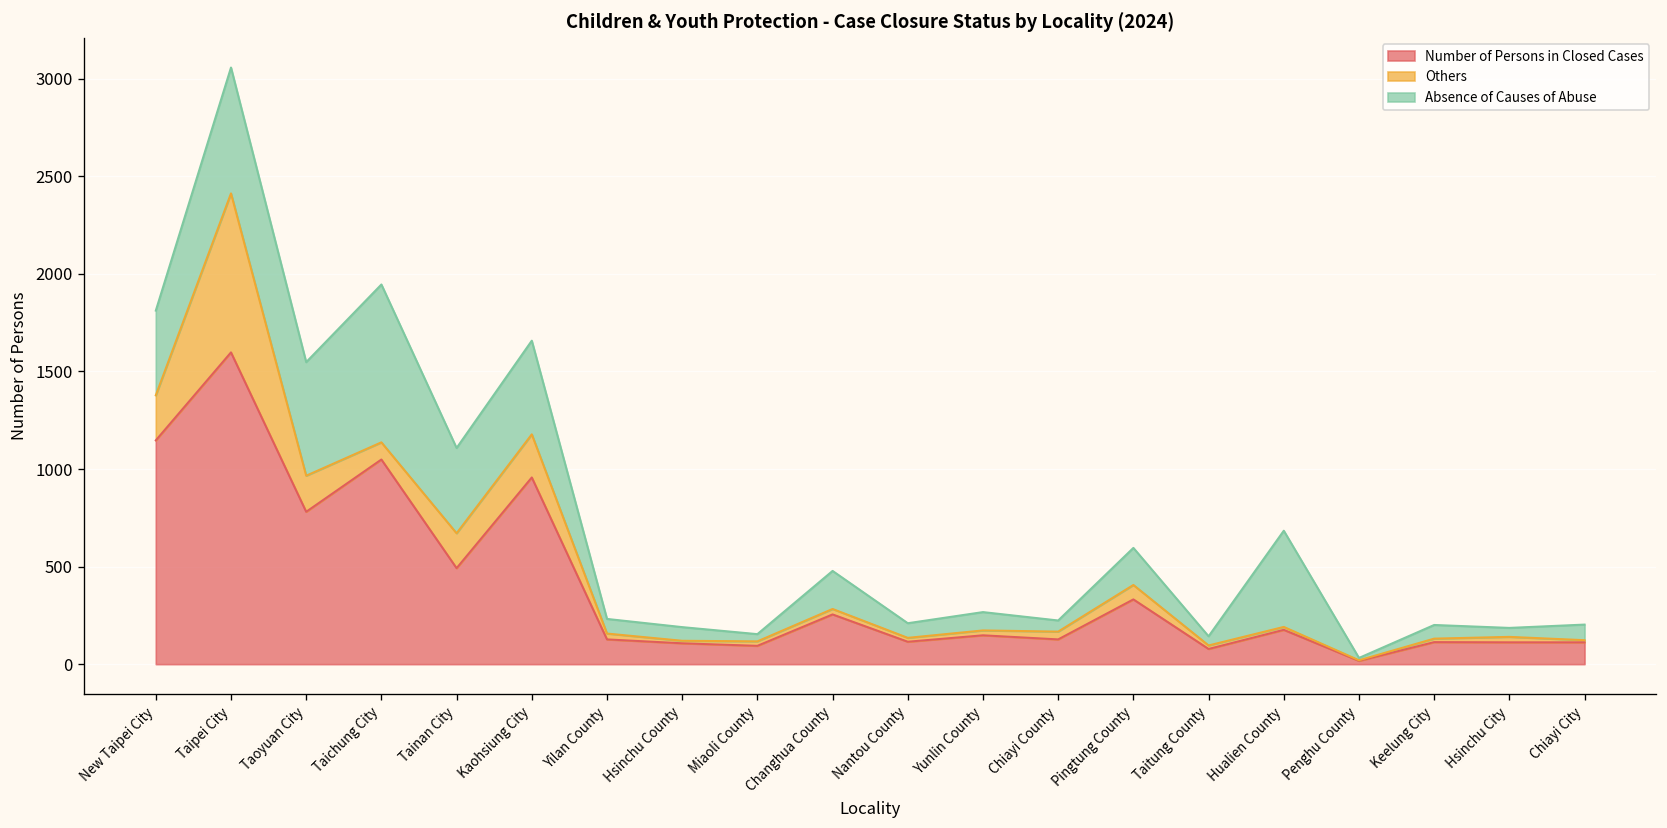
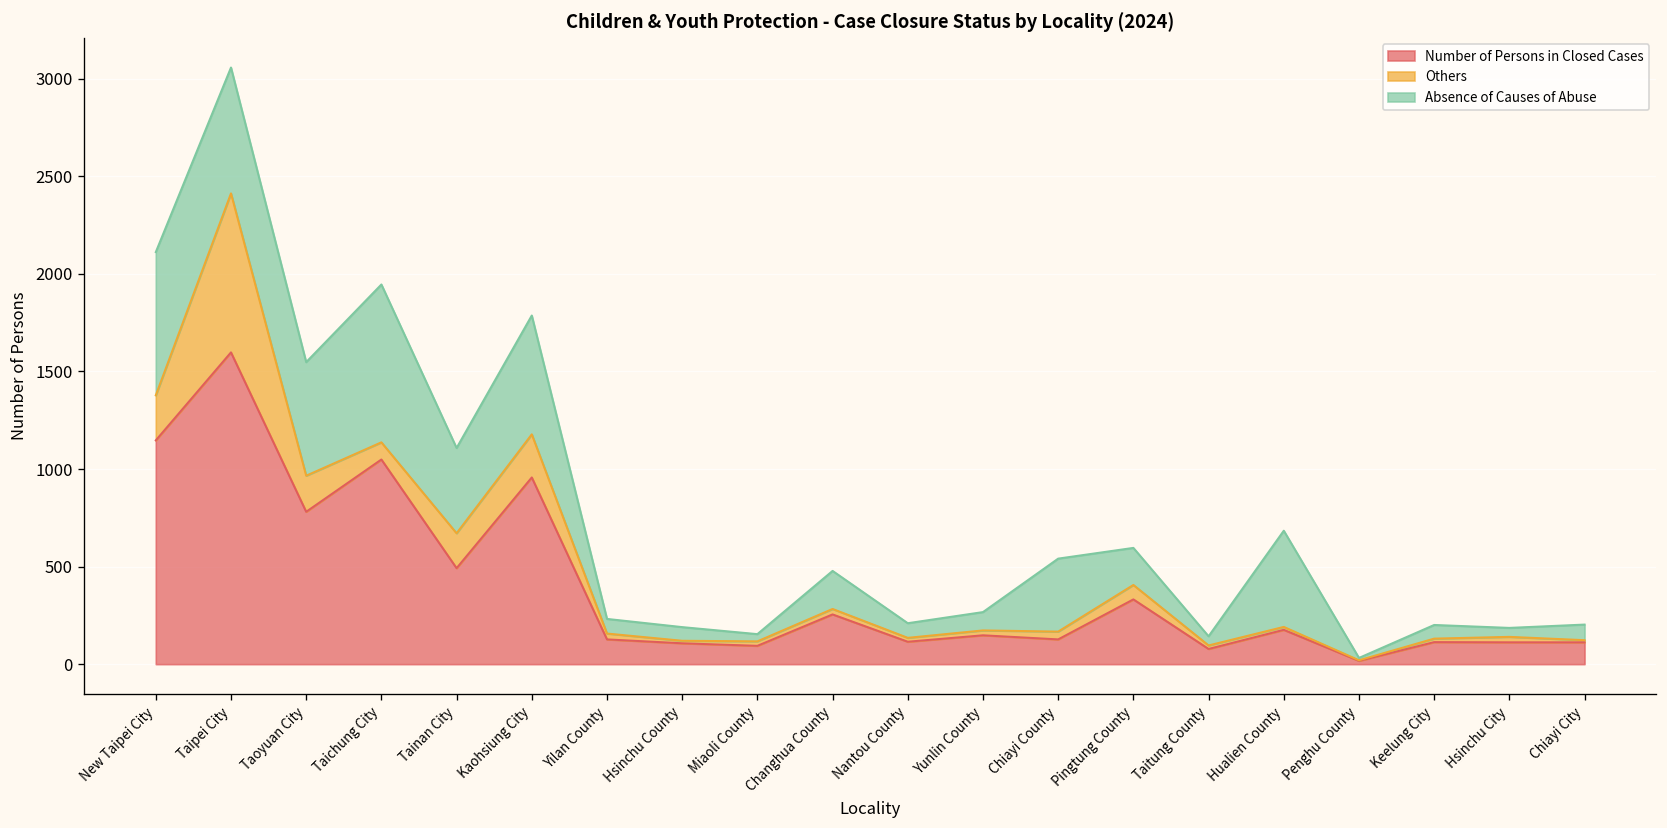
Absence of Causes of Abuse, New Taipei City: 430 -> 730
Absence of Causes of Abuse, Kaohsiung City: 480 -> 610
Absence of Causes of Abuse, Chiayi County: 60 -> 370
